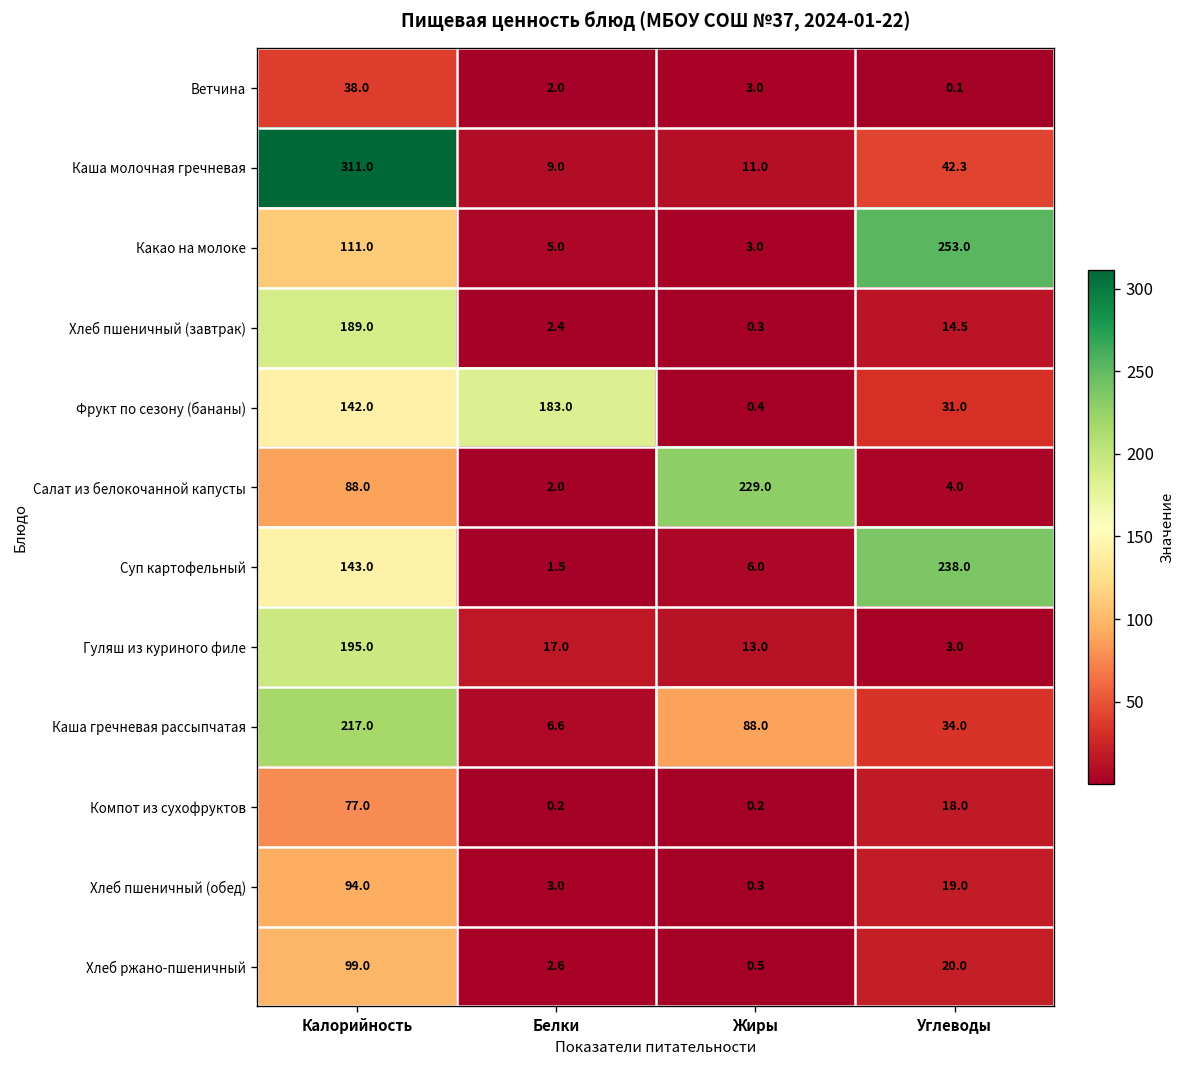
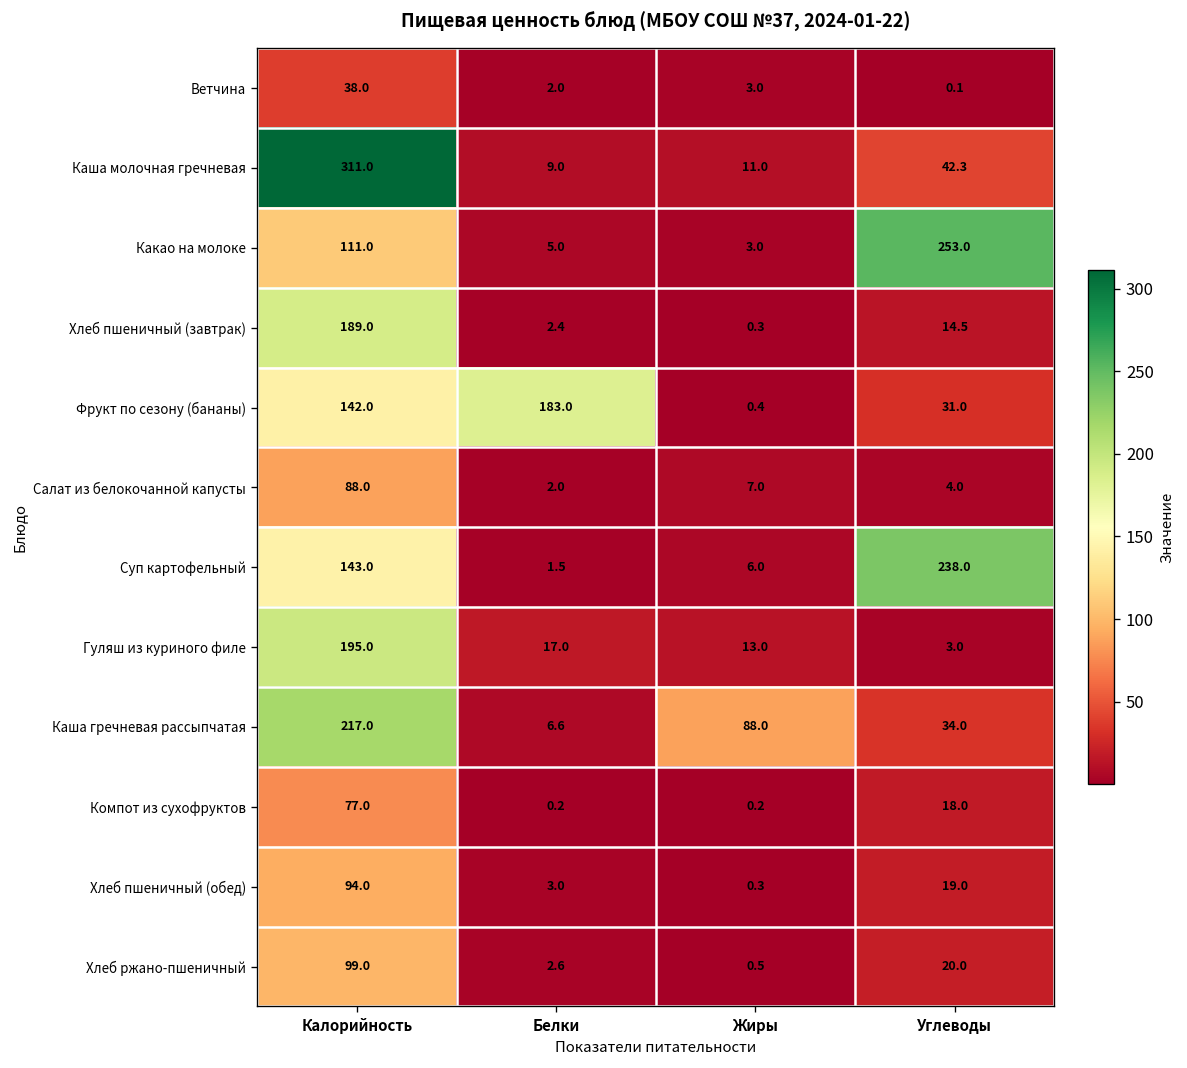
Салат из белокочанной капусты, Жиры: 229.0 -> 7.0
